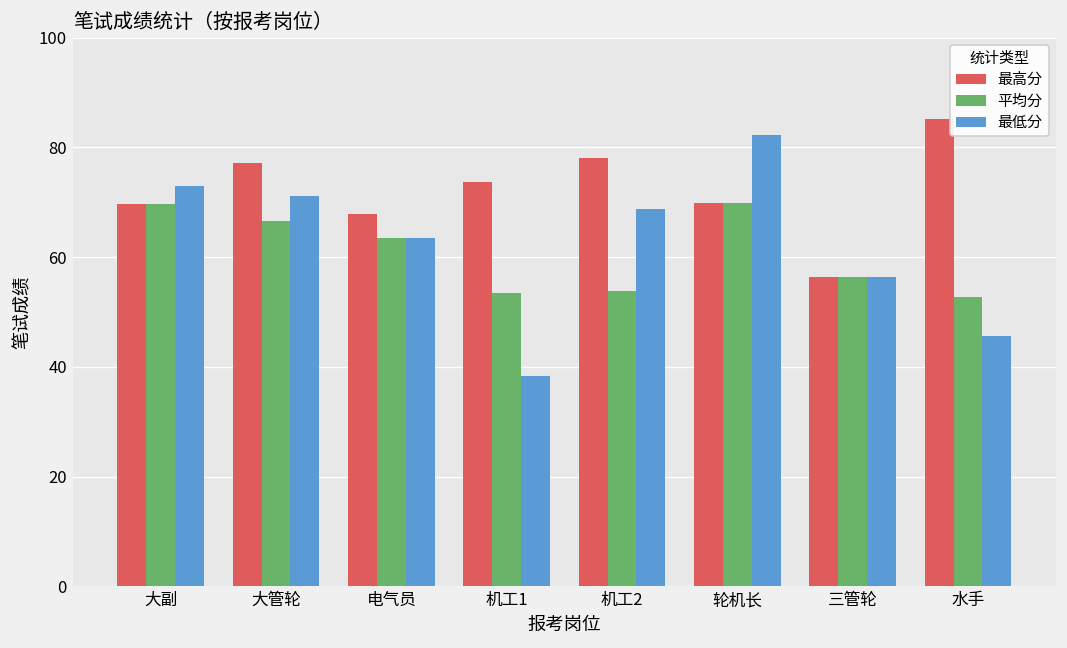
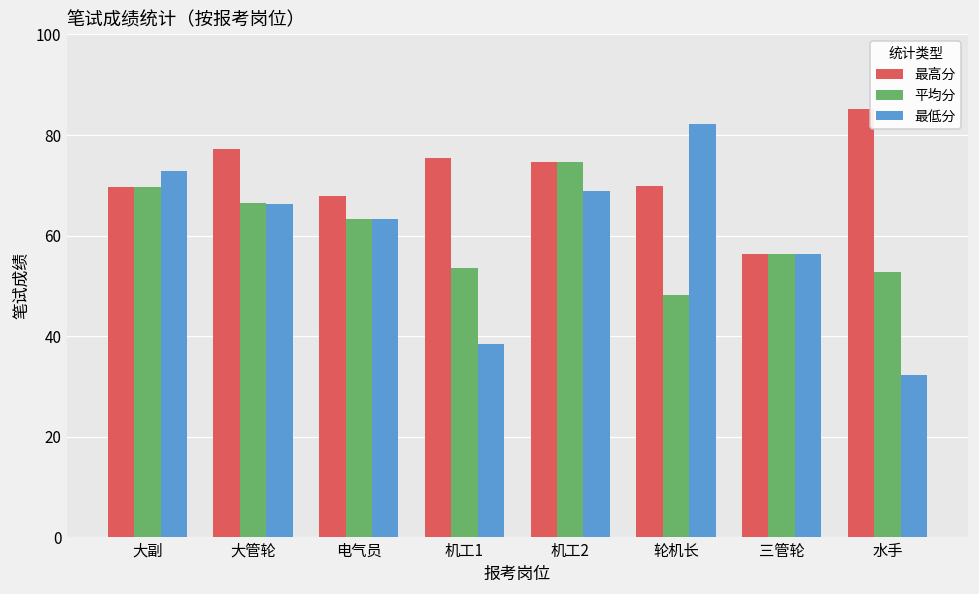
最低分, 大管轮: 71 -> 66
最高分, 机工1: 74 -> 75
最高分, 机工2: 78 -> 75
平均分, 机工2: 54 -> 75
平均分, 轮机长: 70 -> 48
最低分, 水手: 46 -> 32
